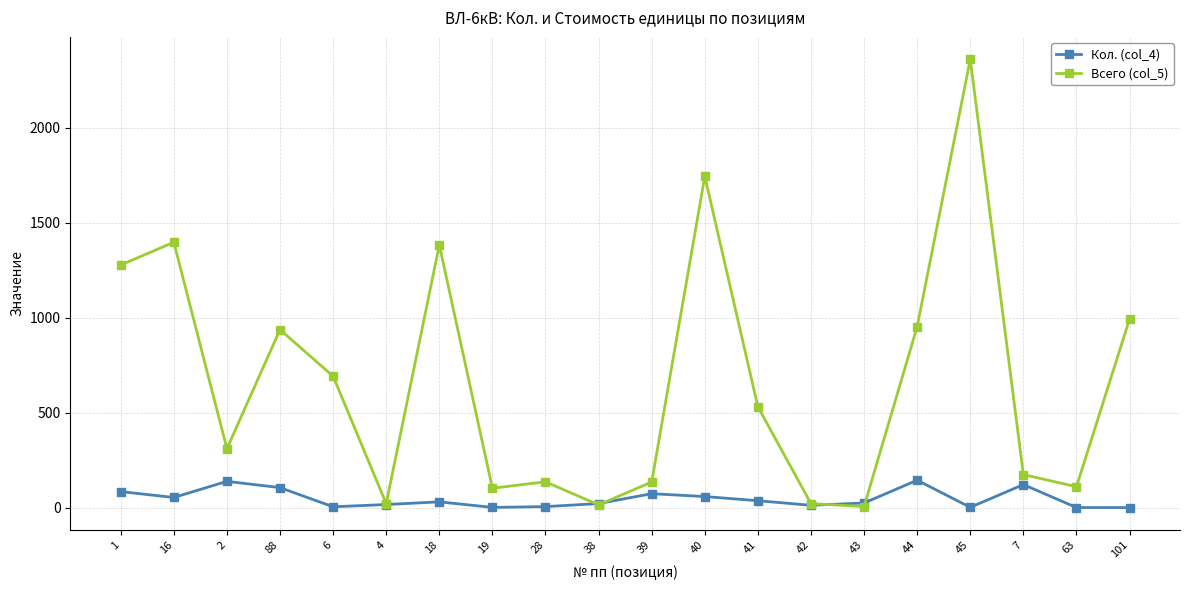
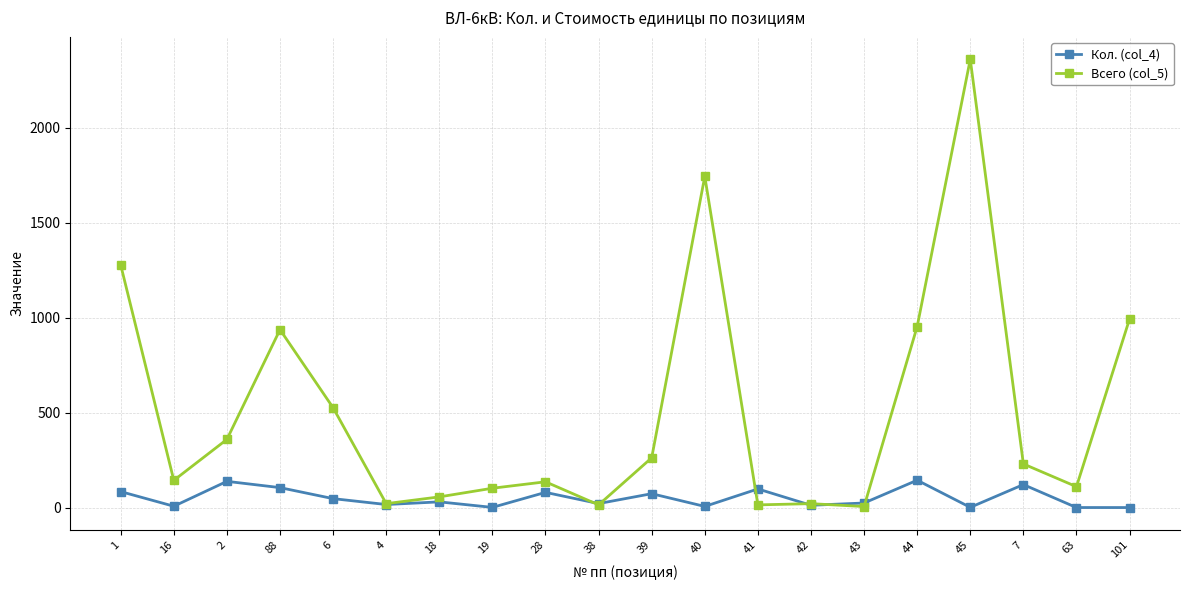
Кол. (col_4), 16: 50 -> 10
Всего (col_5), 16: 1400 -> 140
Всего (col_5), 2: 310 -> 360
Кол. (col_4), 6: 0 -> 50
Всего (col_5), 6: 690 -> 530
Всего (col_5), 18: 1380 -> 60
Кол. (col_4), 28: 10 -> 80
Всего (col_5), 39: 130 -> 260
Кол. (col_4), 40: 60 -> 10
Кол. (col_4), 41: 40 -> 100
Всего (col_5), 41: 530 -> 10
Всего (col_5), 7: 170 -> 230
